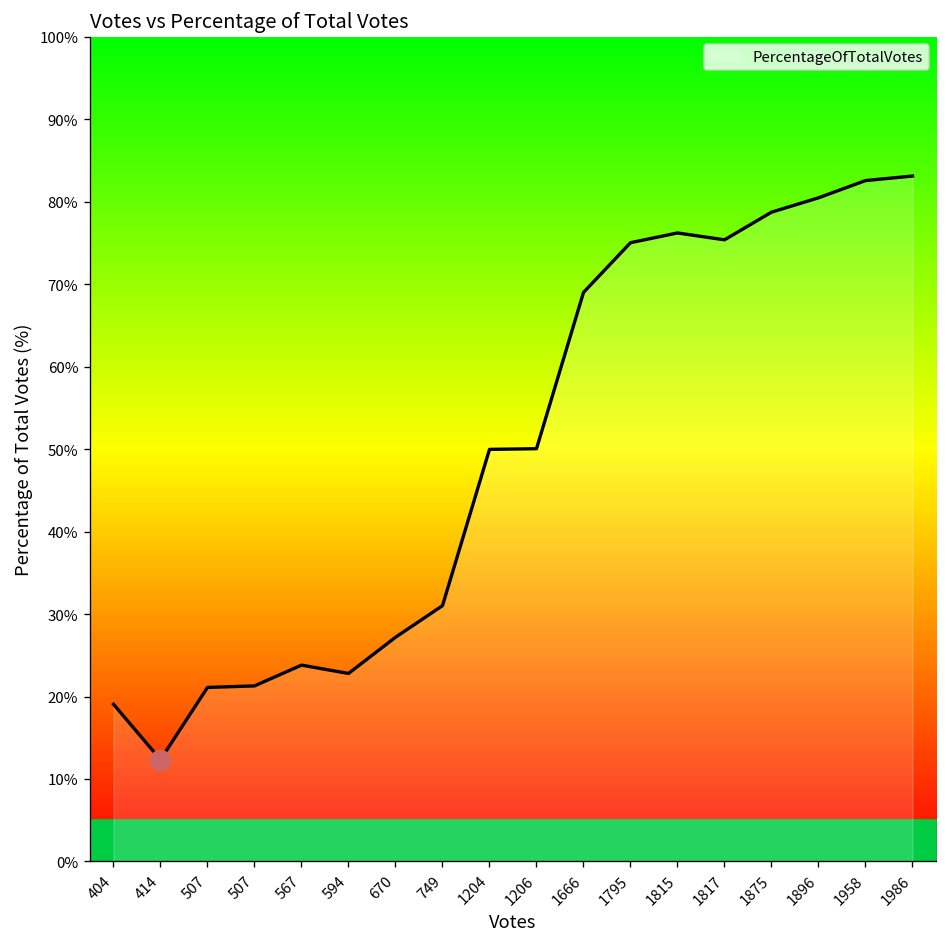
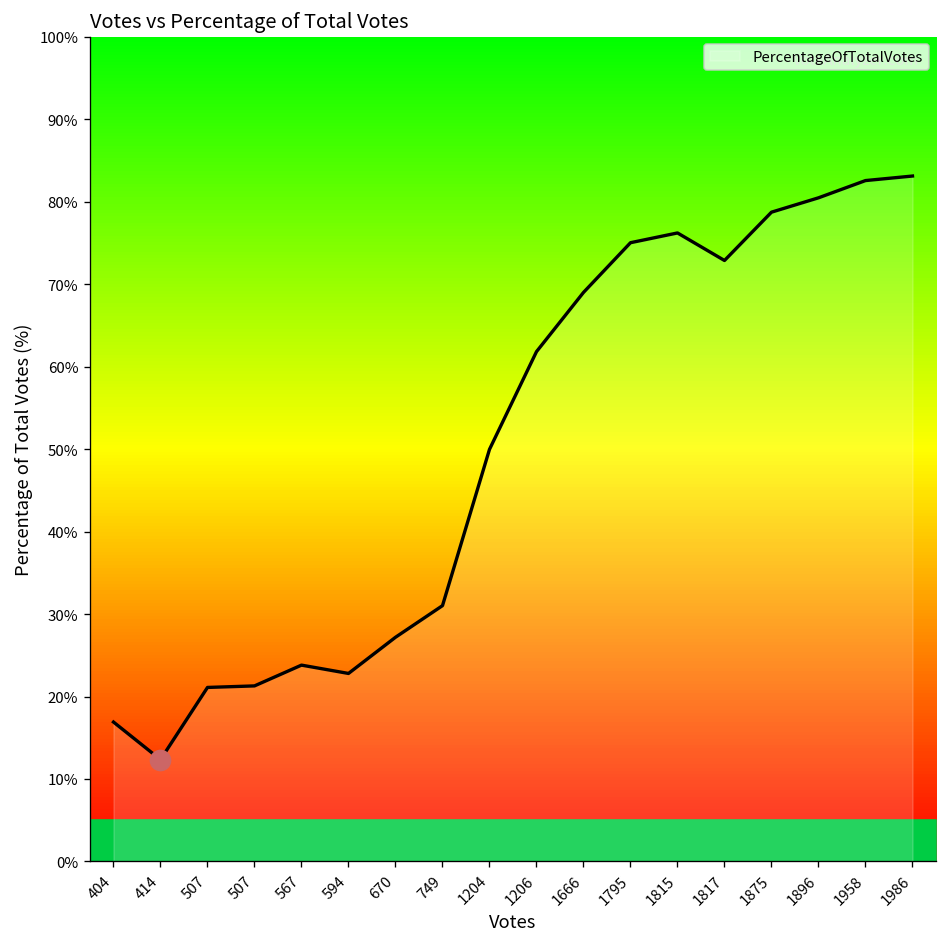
PercentageOfTotalVotes, 404: 19% -> 17%
PercentageOfTotalVotes, 1206: 50% -> 62%
PercentageOfTotalVotes, 1817: 75% -> 73%
